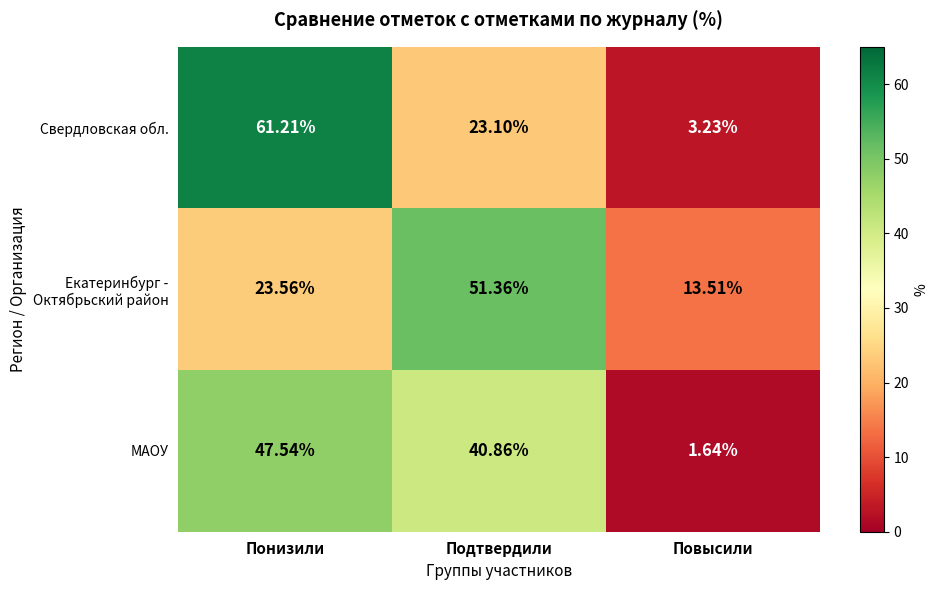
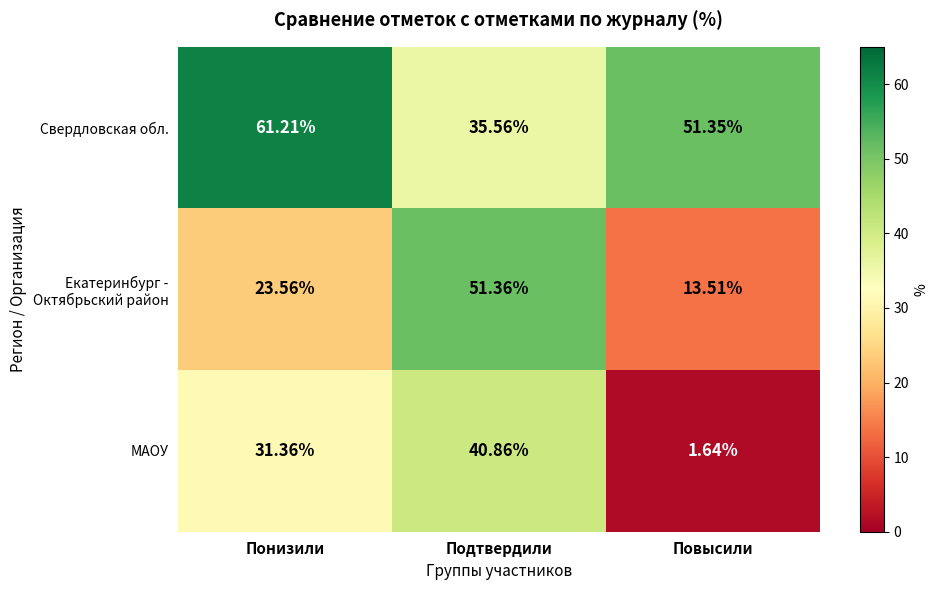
Свердловская обл., Подтвердили: 23.10% -> 35.56%
Свердловская обл., Повысили: 3.23% -> 51.35%
МАОУ, Понизили: 47.54% -> 31.36%
